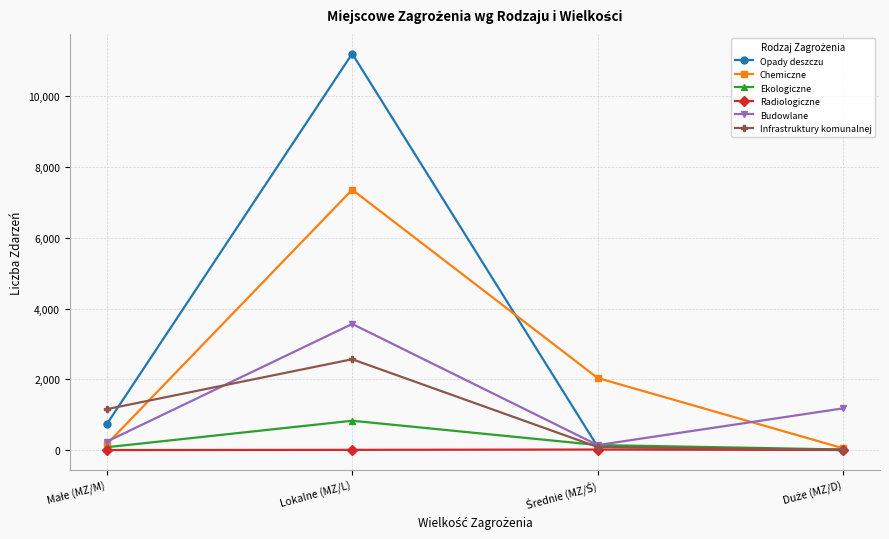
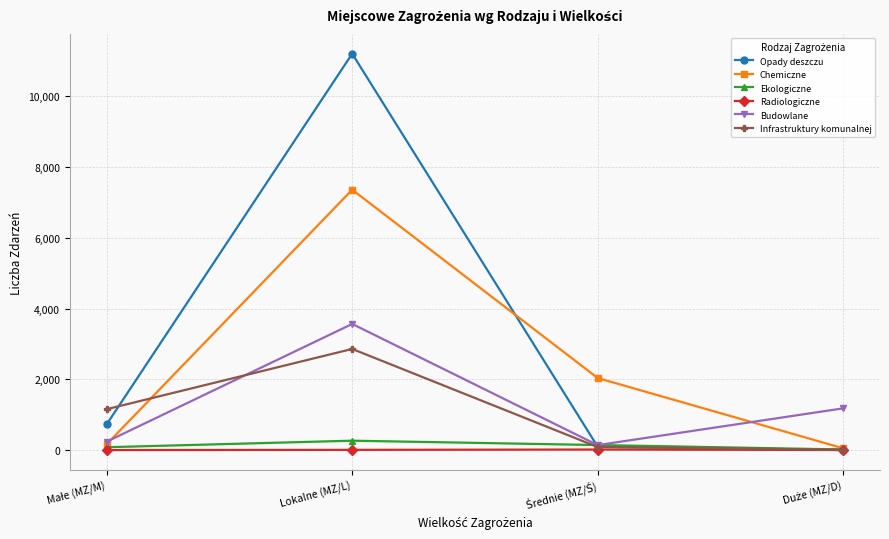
Ekologiczne, Lokalne (MZ/L): 800 -> 300
Infrastruktury komunalnej, Lokalne (MZ/L): 2,600 -> 2,900
